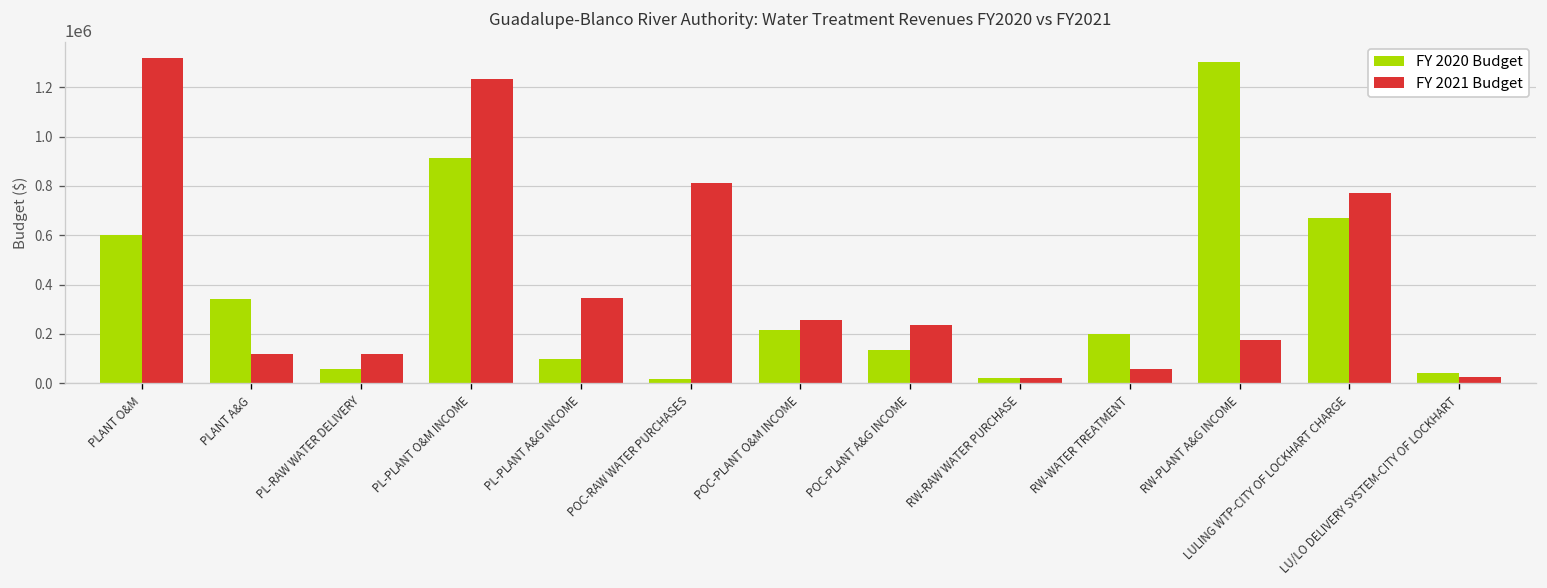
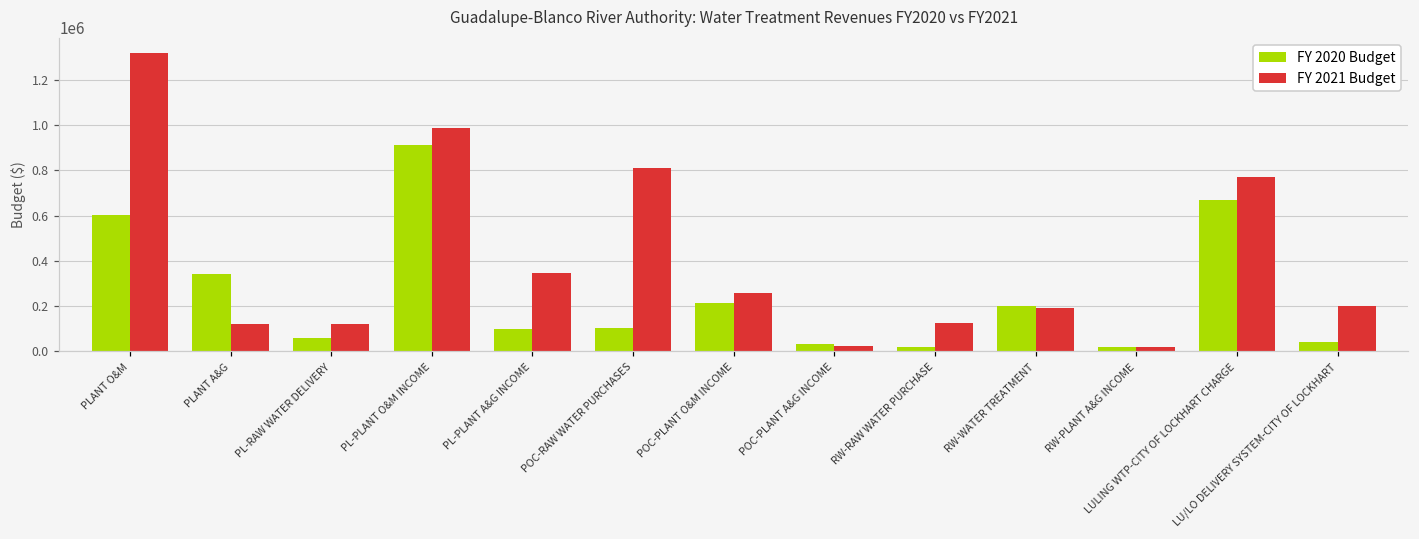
FY 2021 Budget, PL-PLANT O&M INCOME: 1230000 -> 990000
FY 2020 Budget, POC-RAW WATER PURCHASES: 20000 -> 100000
FY 2020 Budget, POC-PLANT A&G INCOME: 140000 -> 30000
FY 2021 Budget, POC-PLANT A&G INCOME: 230000 -> 20000
FY 2021 Budget, RW-RAW WATER PURCHASE: 20000 -> 120000
FY 2021 Budget, RW-WATER TREATMENT: 60000 -> 190000
FY 2020 Budget, RW-PLANT A&G INCOME: 1300000 -> 20000
FY 2021 Budget, RW-PLANT A&G INCOME: 170000 -> 20000
FY 2021 Budget, LU/LO DELIVERY SYSTEM-CITY OF LOCKHART: 30000 -> 200000
